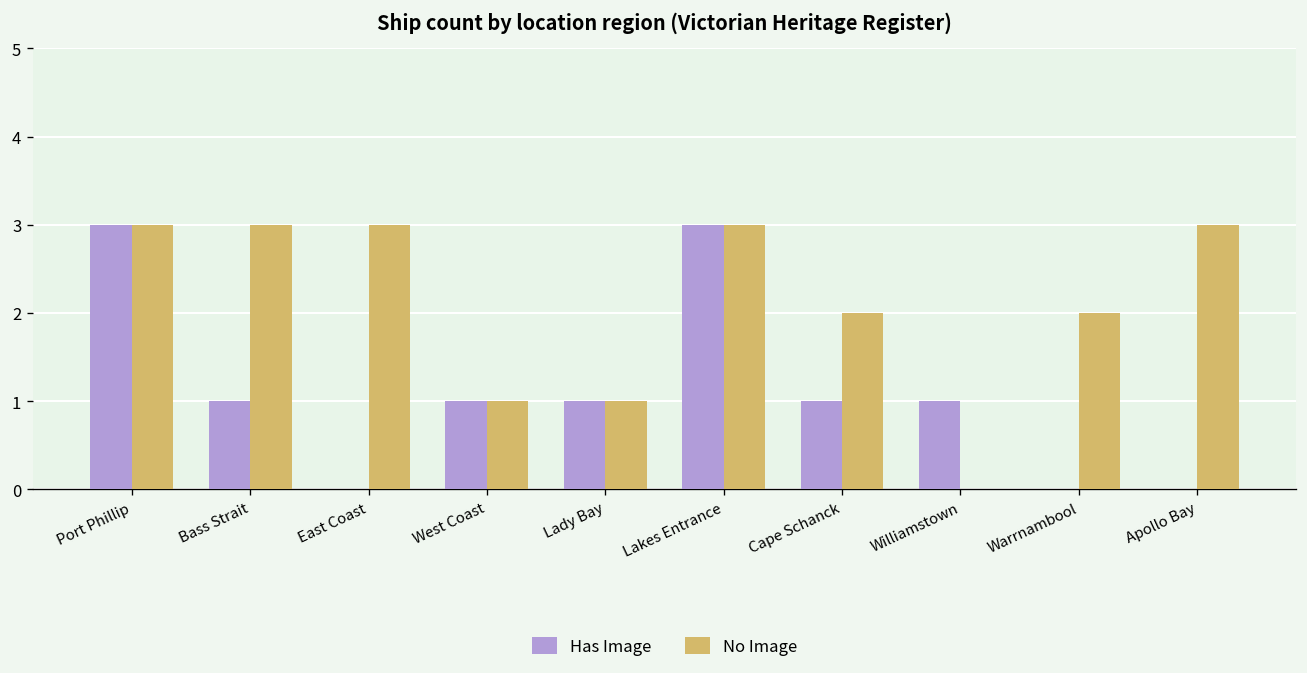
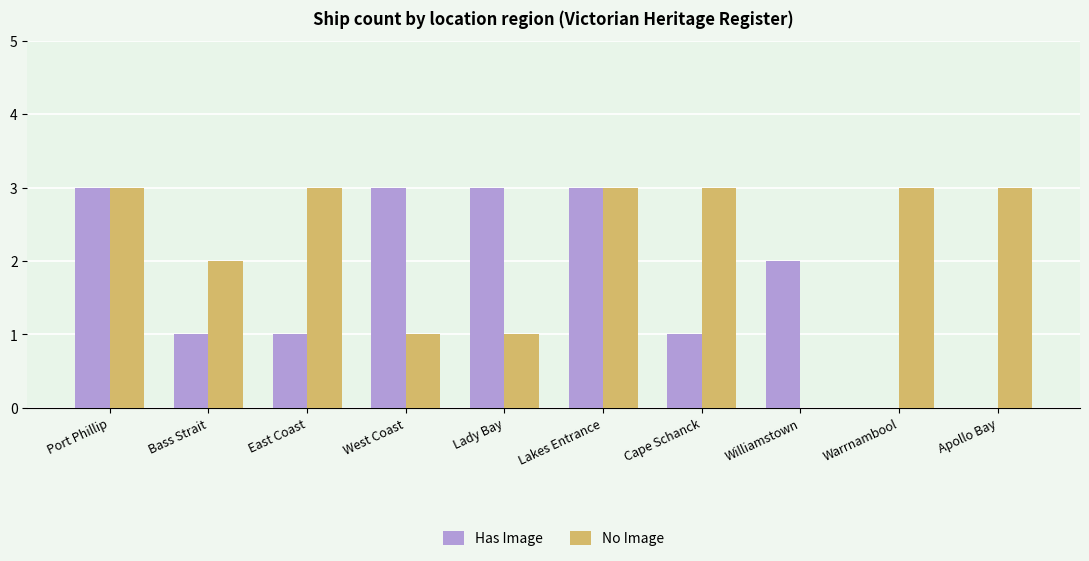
No Image, Bass Strait: 3 -> 2
Has Image, East Coast: 0 -> 1
Has Image, West Coast: 1 -> 3
Has Image, Lady Bay: 1 -> 3
No Image, Cape Schanck: 2 -> 3
Has Image, Williamstown: 1 -> 2
No Image, Warrnambool: 2 -> 3
